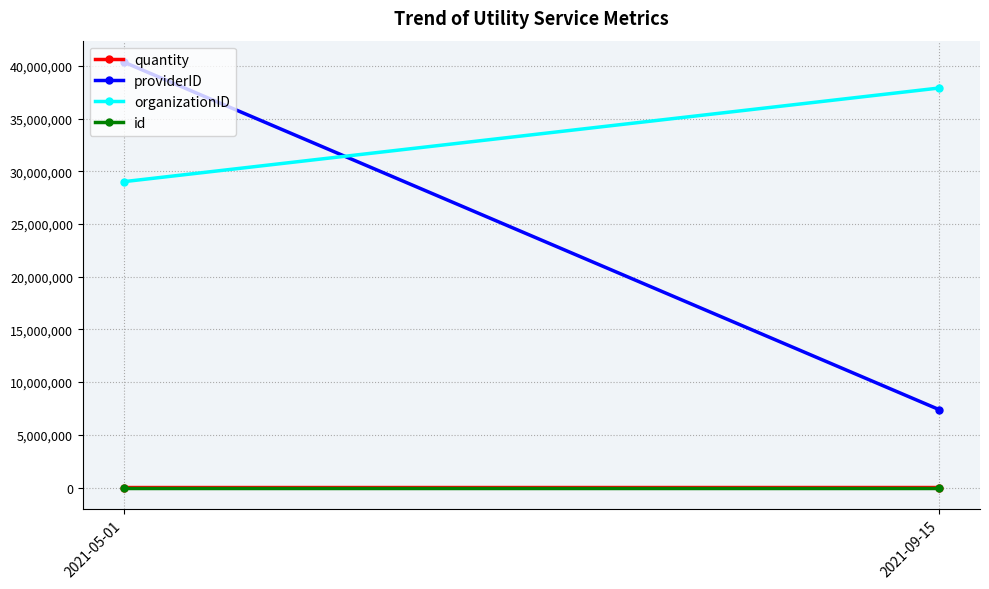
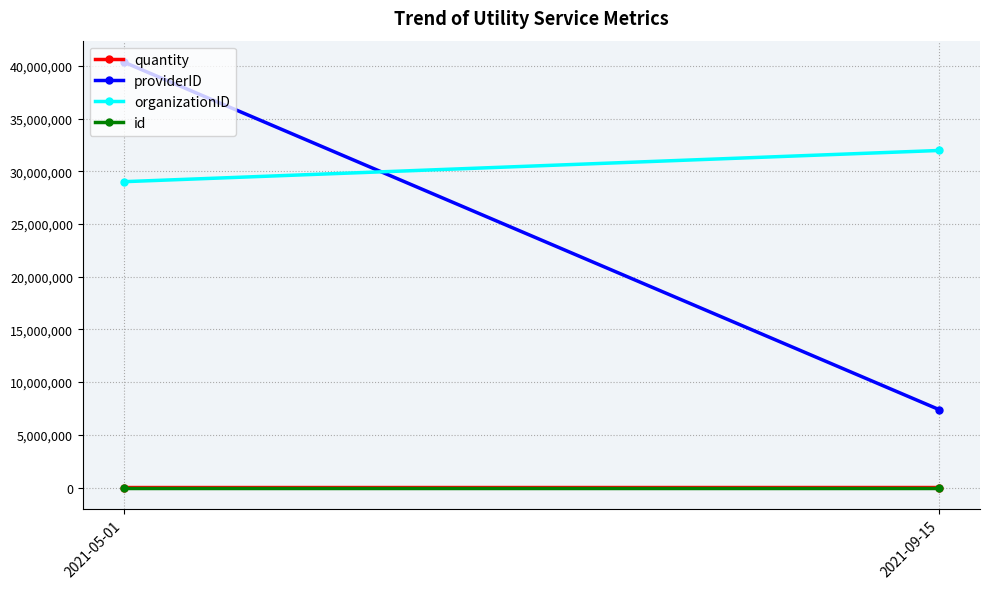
organizationID, 2021-09-15: 37,900,000 -> 32,000,000
